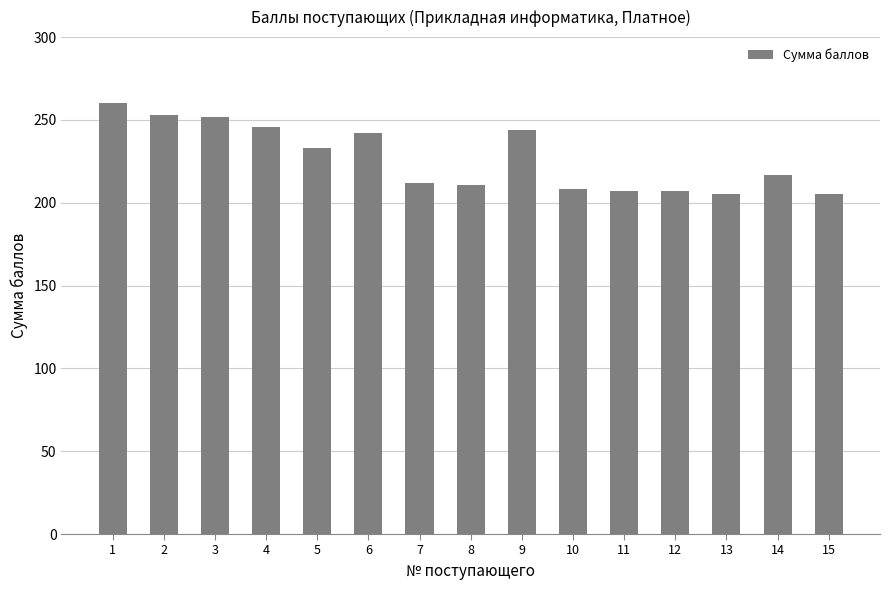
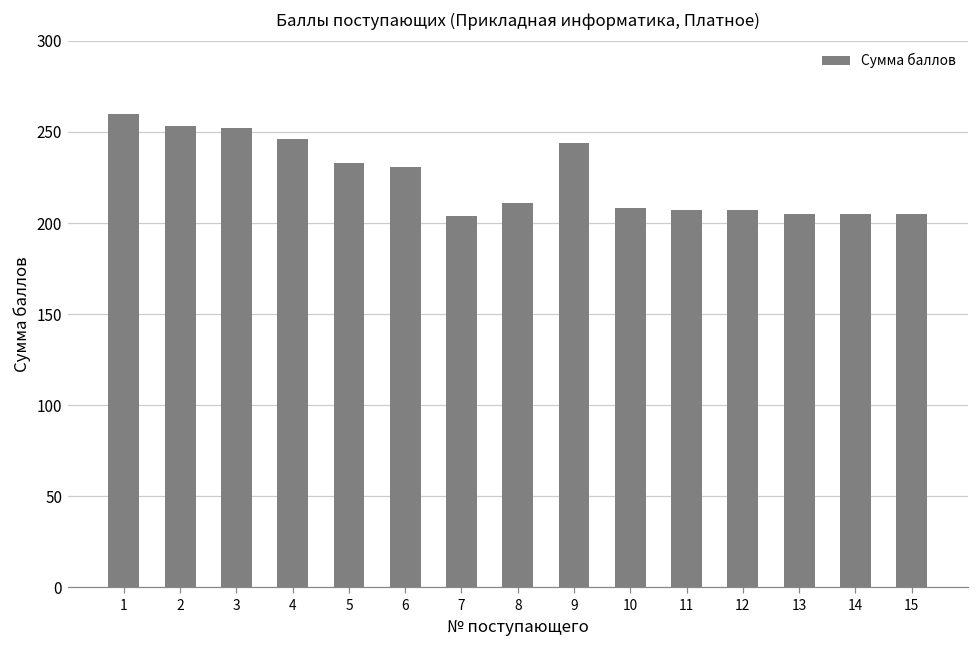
6: 242 -> 231
7: 212 -> 204
14: 217 -> 205
